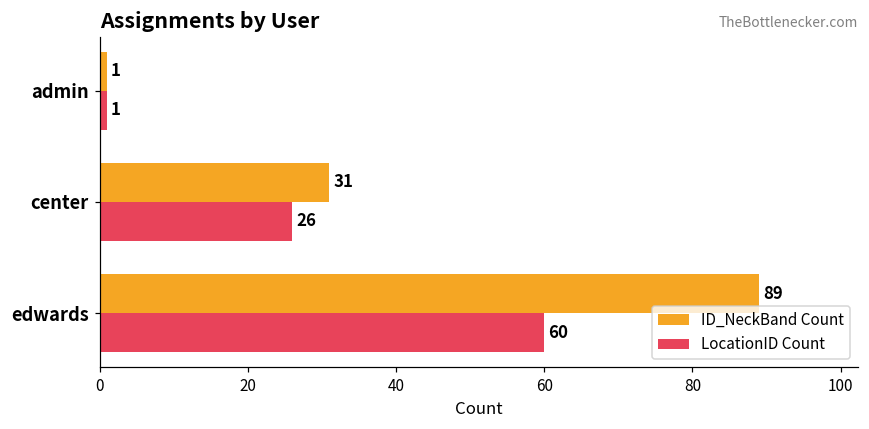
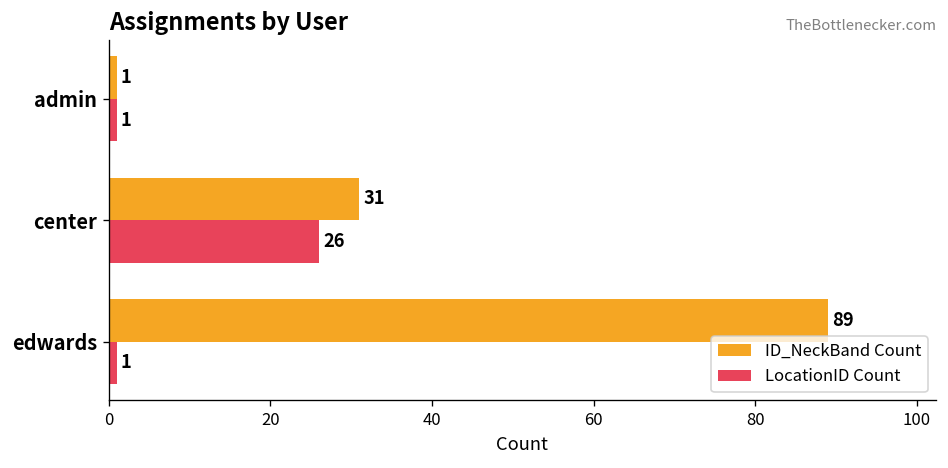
LocationID Count, edwards: 60 -> 1
